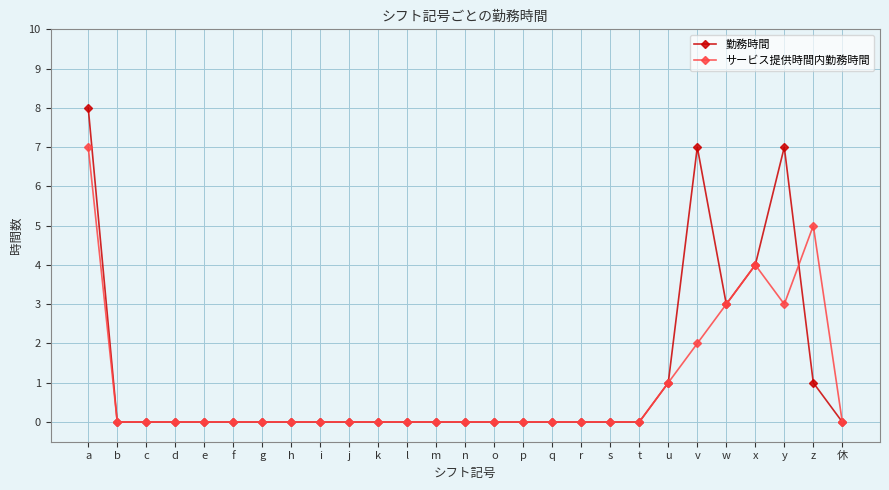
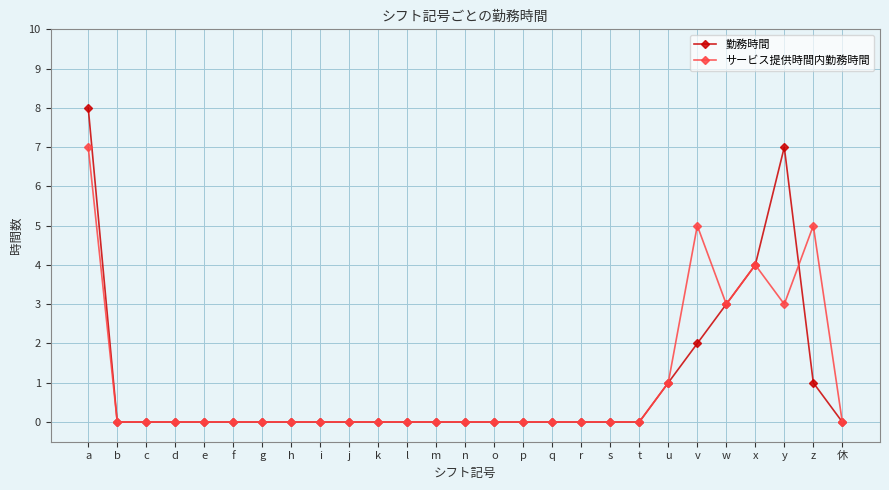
勤務時間, v: 7 -> 2
サービス提供時間内勤務時間, v: 2 -> 5
